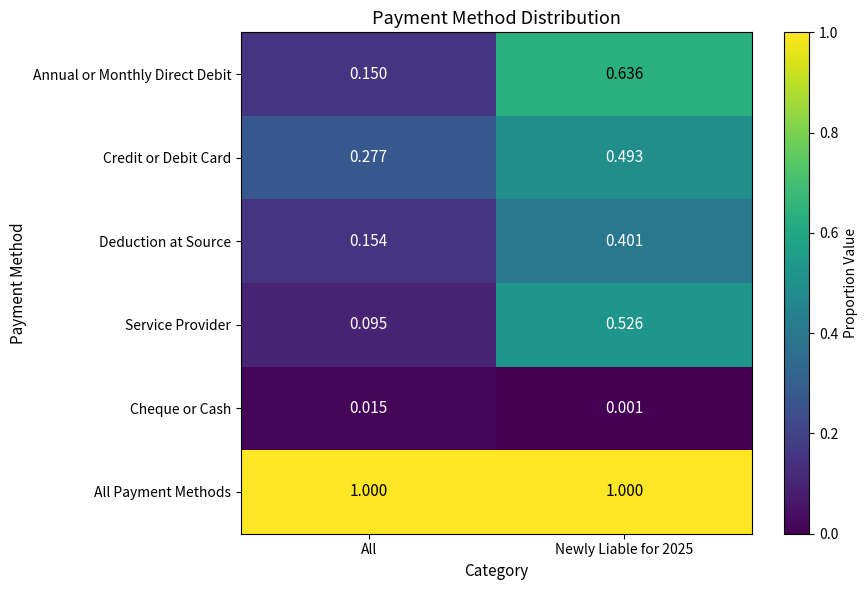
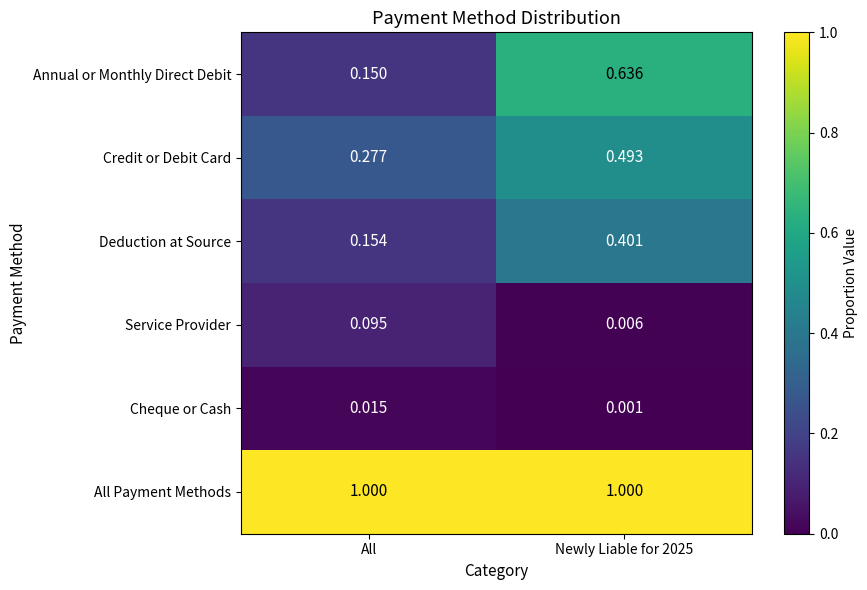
Service Provider, Newly Liable for 2025: 0.526 -> 0.006
